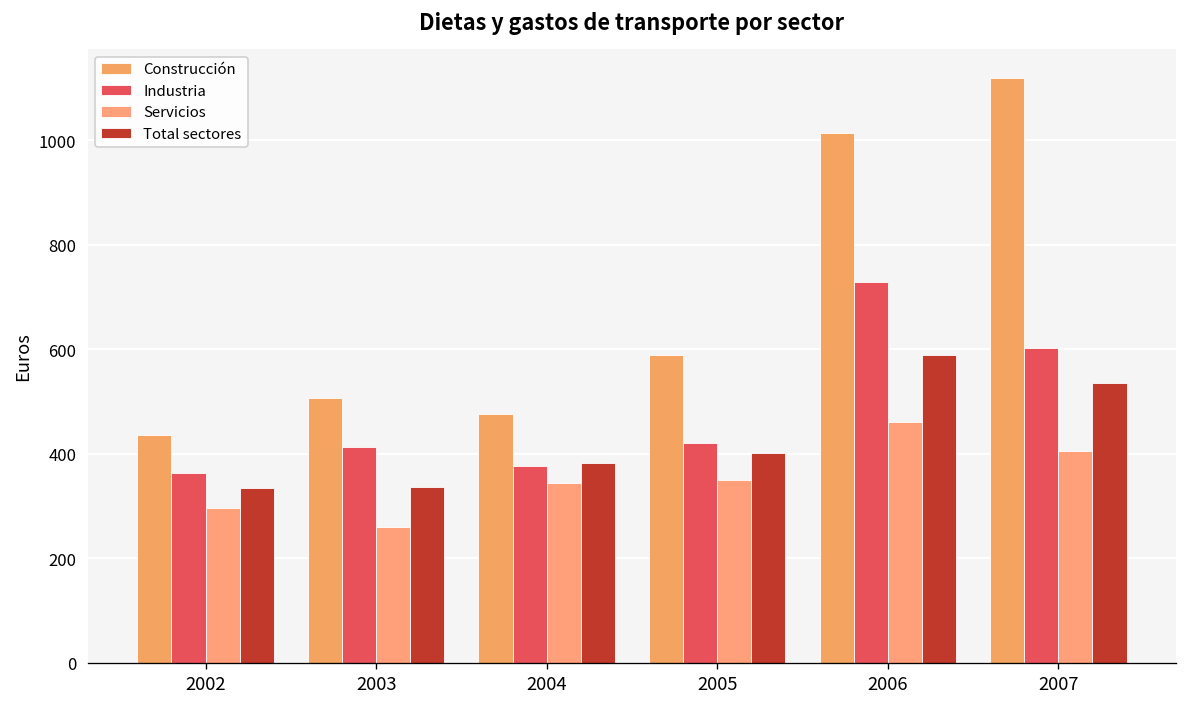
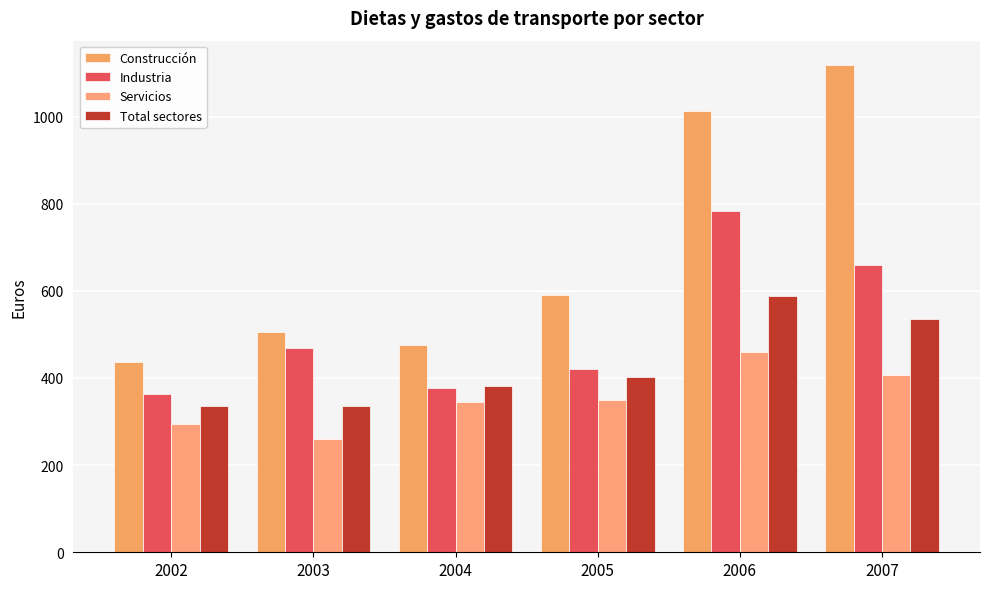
Industria, 2003: 410 -> 470
Industria, 2006: 730 -> 780
Industria, 2007: 600 -> 660
